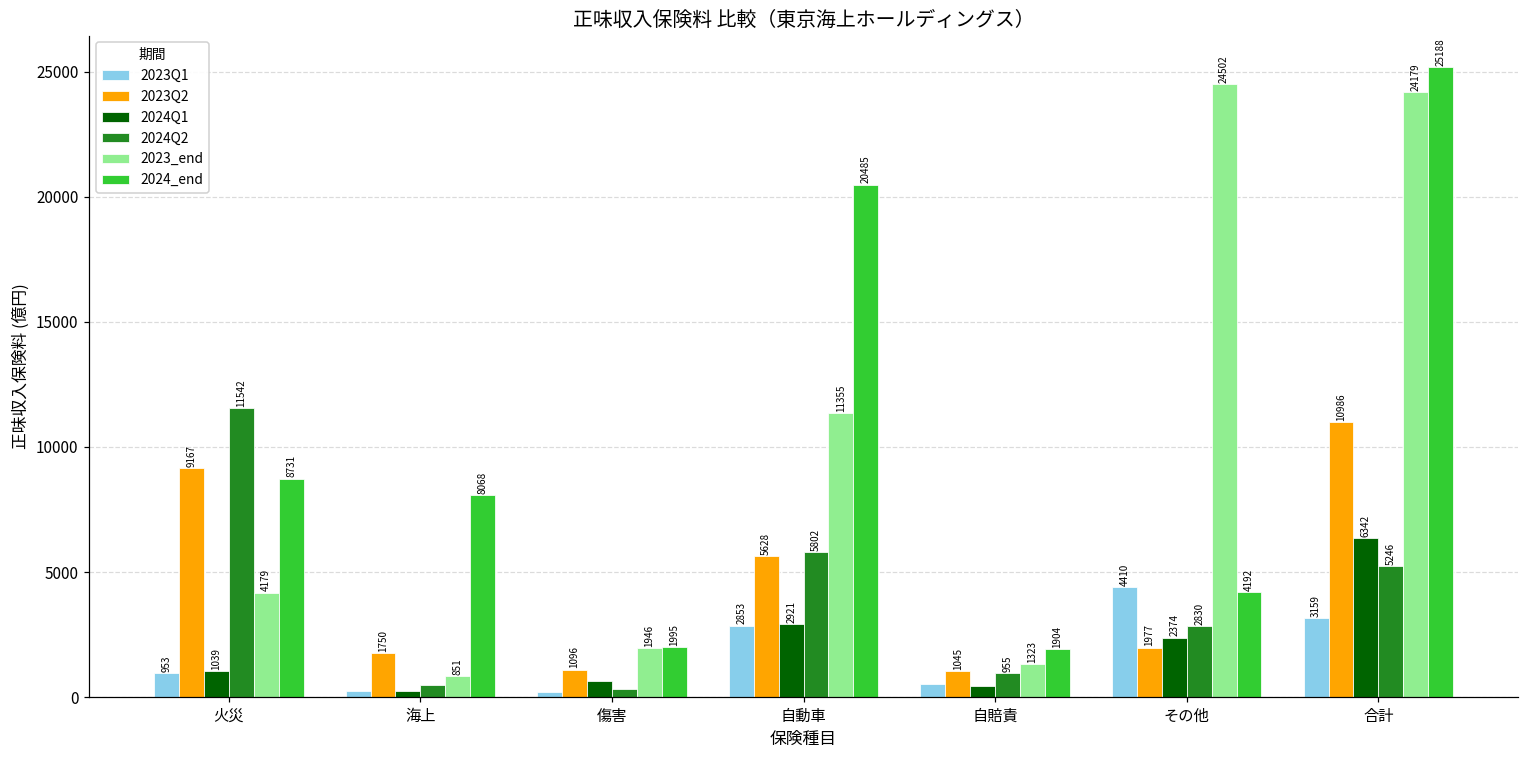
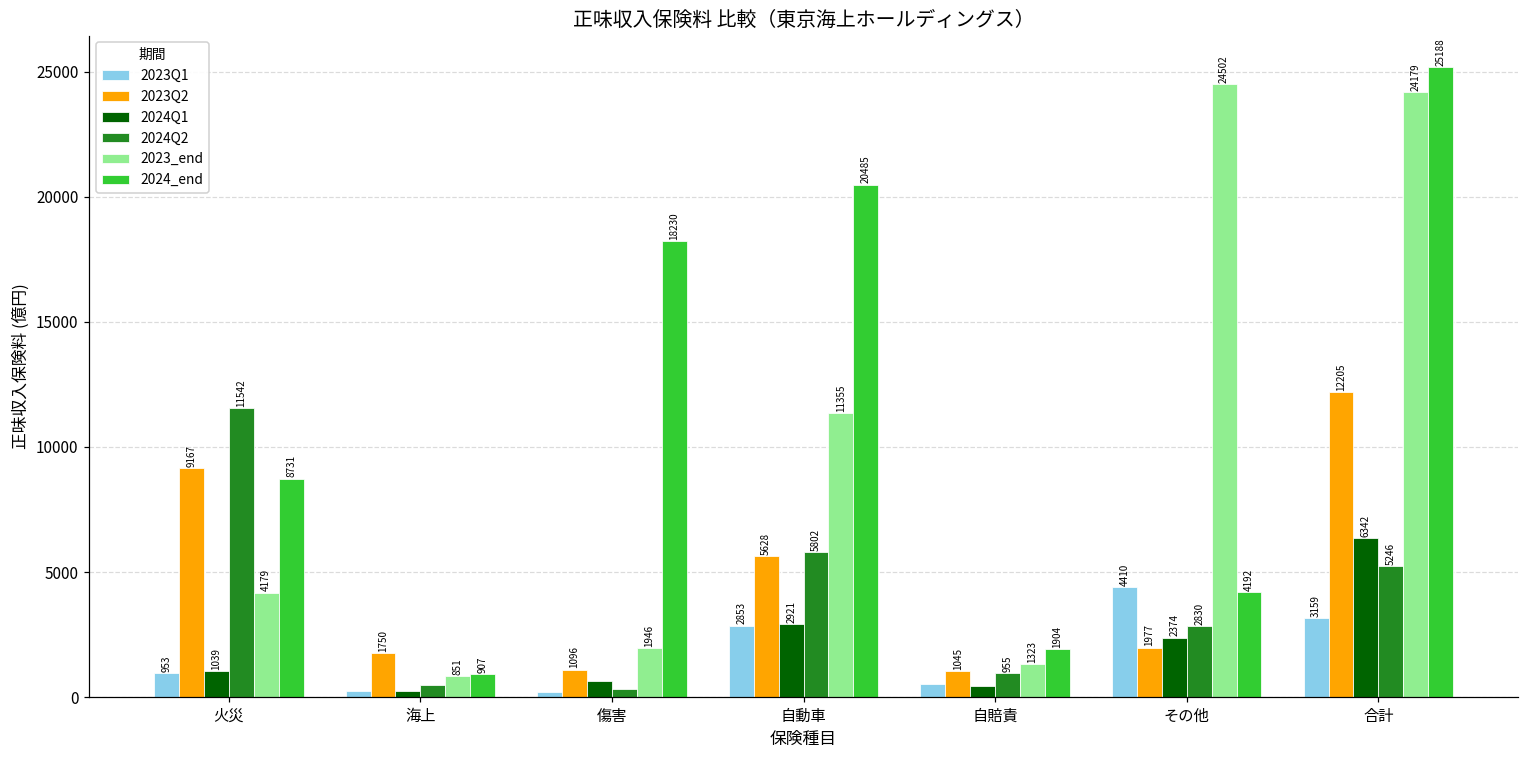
2024_end, 海上: 8068 -> 907
2024_end, 傷害: 1995 -> 18230
2023Q2, 合計: 10986 -> 12205
